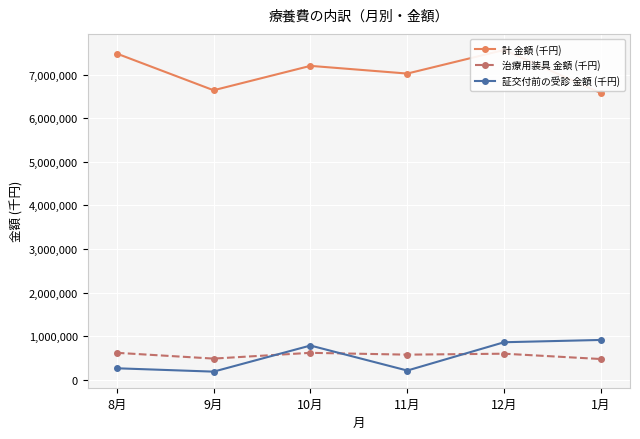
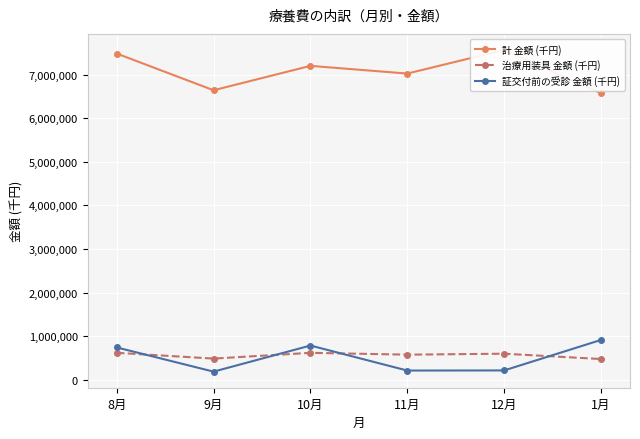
証交付前の受診 金額 (千円), 8月: 300,000 -> 700,000
証交付前の受診 金額 (千円), 12月: 900,000 -> 200,000
